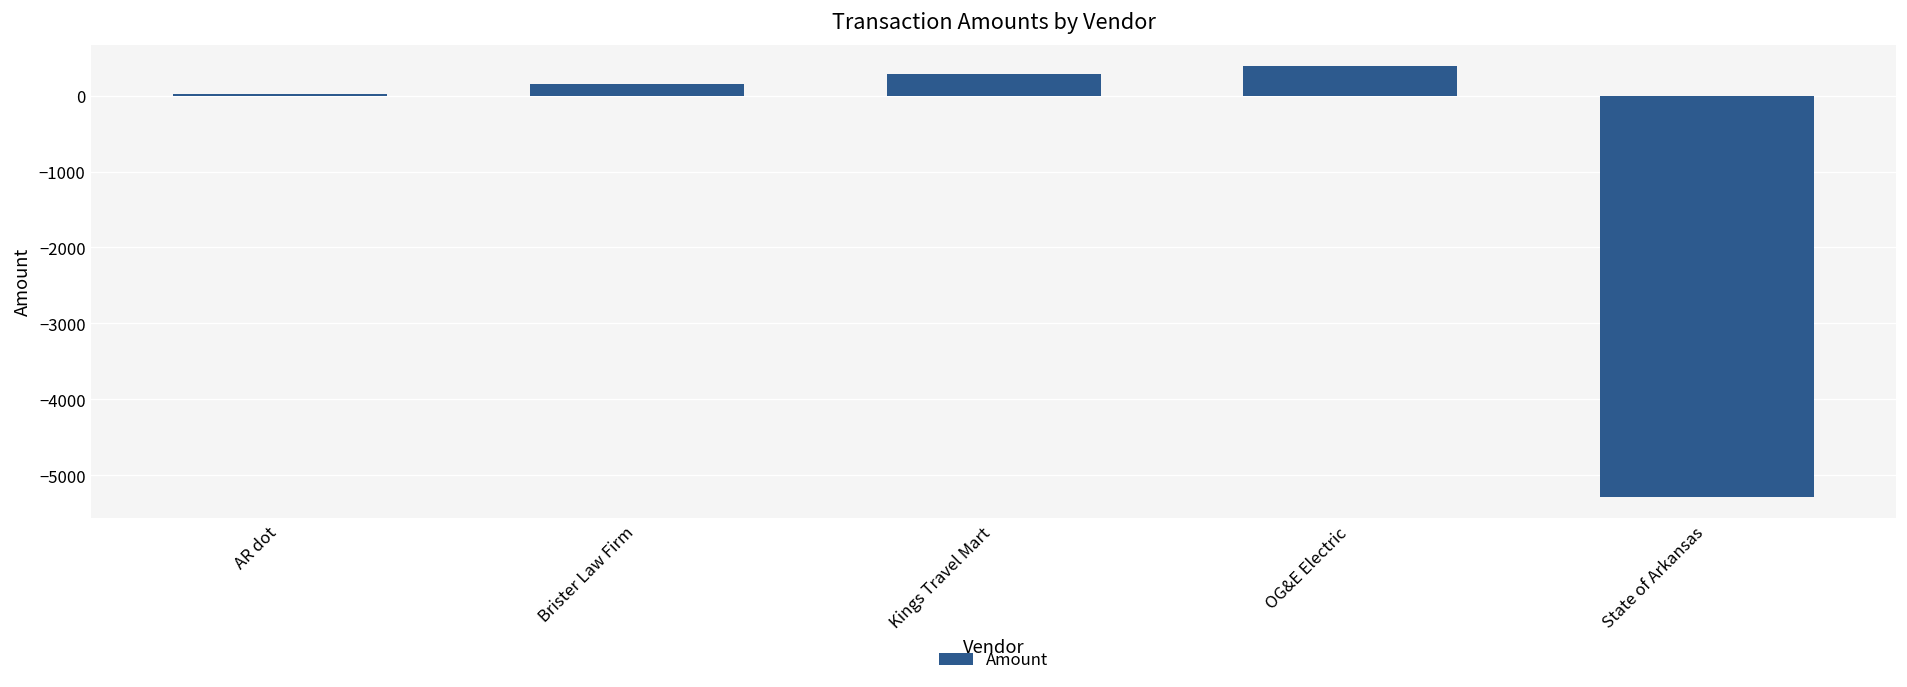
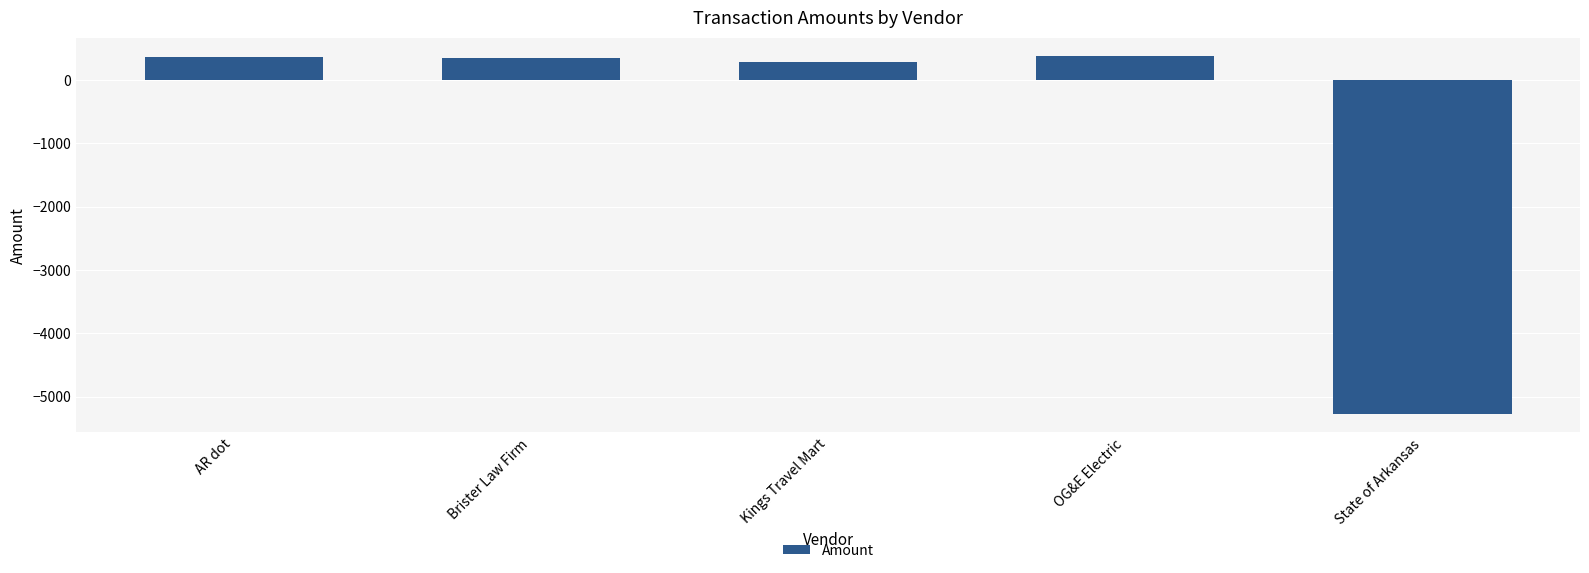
AR dot: 0 -> 400
Brister Law Firm: 200 -> 300
